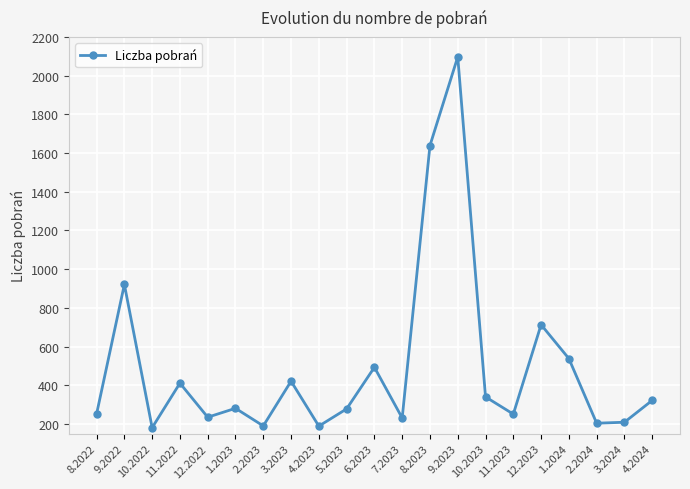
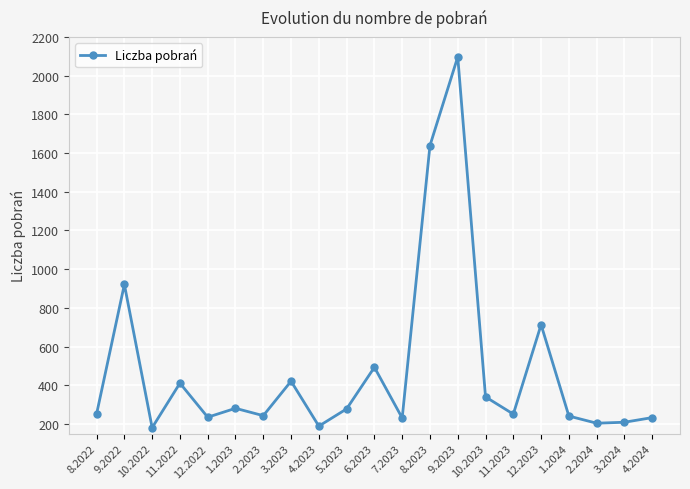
2.2023: 190 -> 240
1.2024: 540 -> 240
4.2024: 320 -> 230
